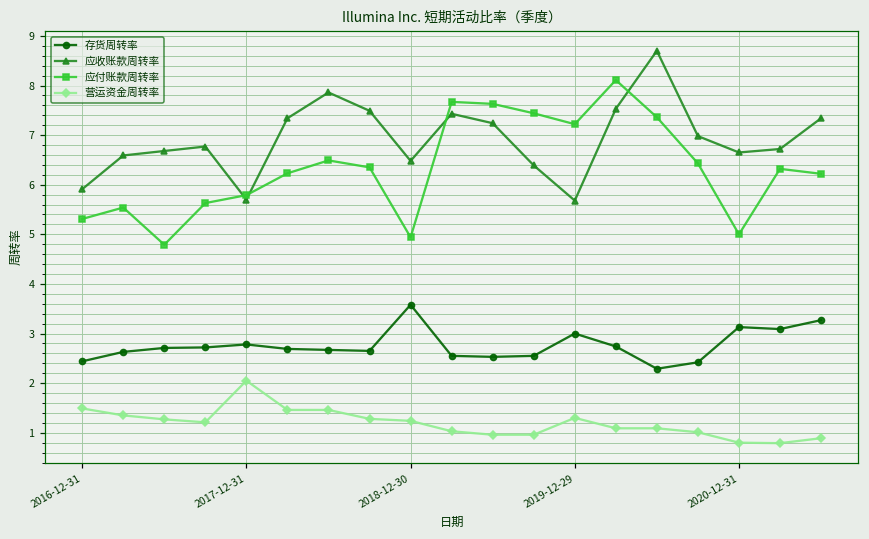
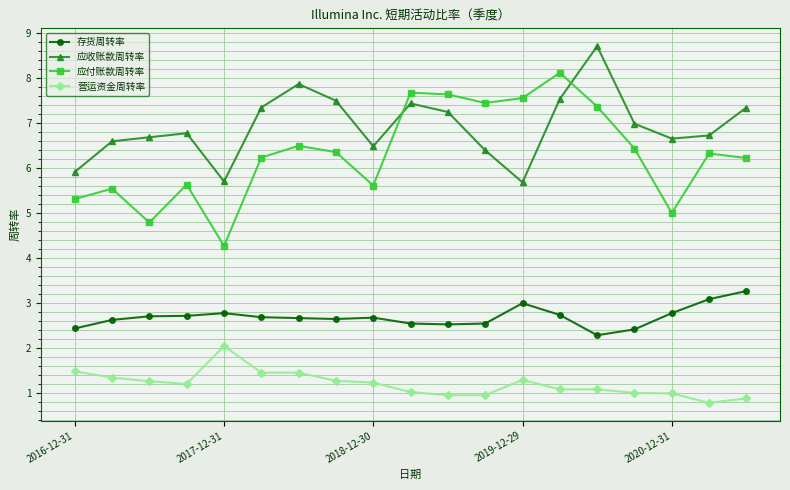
应付账款周转率, 2017-12-31: 5.8 -> 4.3
存货周转率, 2018-12-30: 3.6 -> 2.7
应付账款周转率, 2018-12-30: 4.9 -> 5.6
应付账款周转率, 2019-12-29: 7.2 -> 7.6
存货周转率, 2020-12-31: 3.1 -> 2.8
营运资金周转率, 2020-12-31: 0.8 -> 1.0
